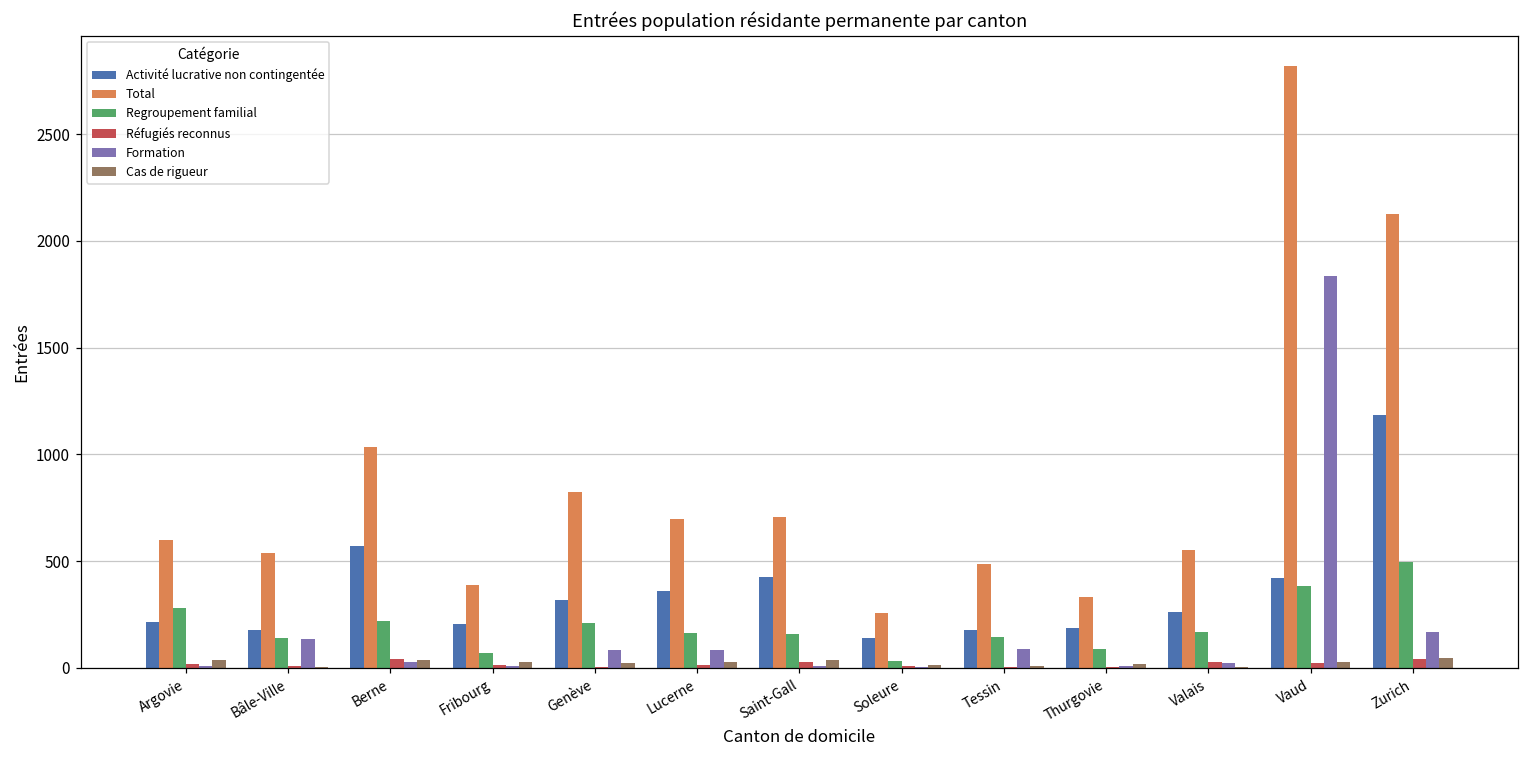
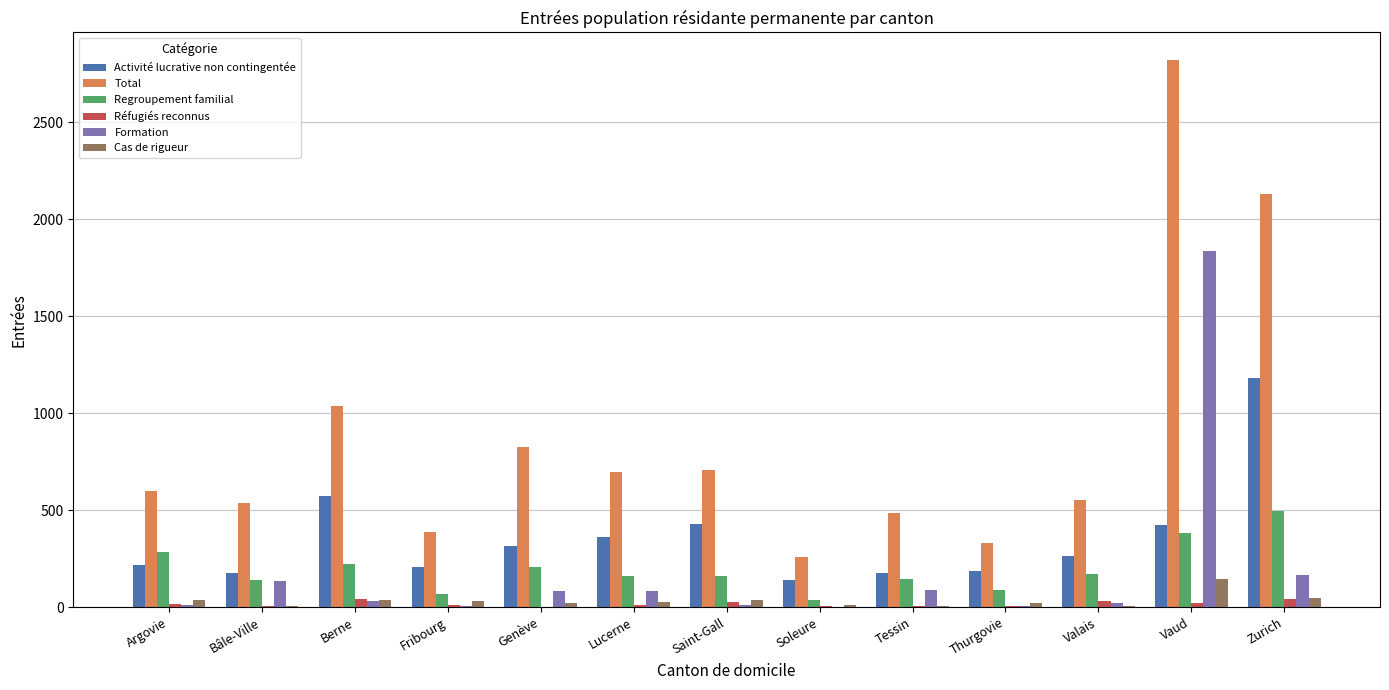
Cas de rigueur, Vaud: 30 -> 140
